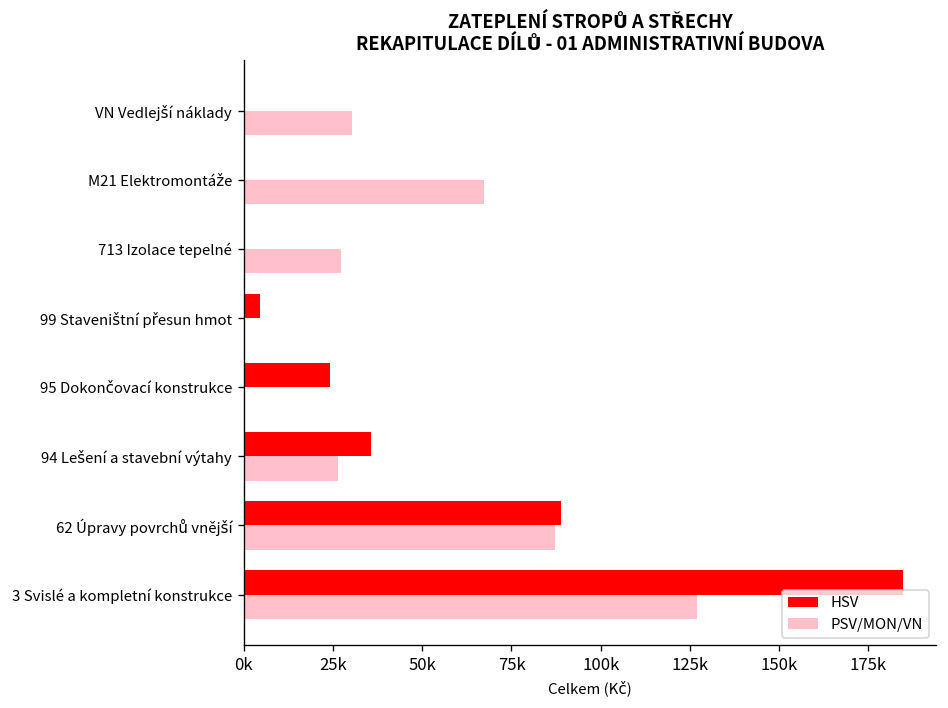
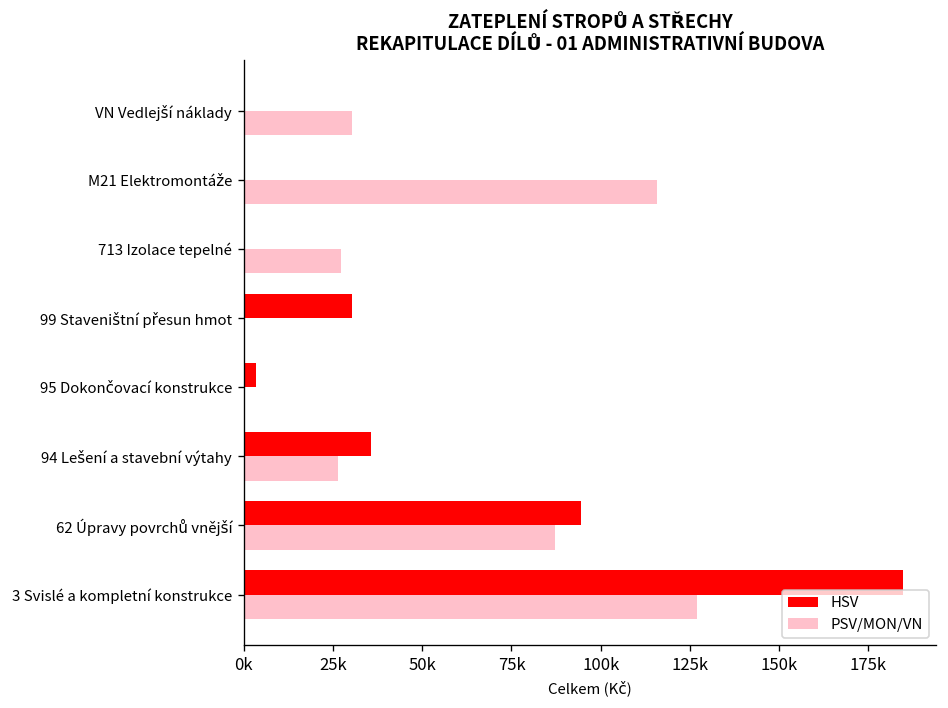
PSV/MON/VN, M21 Elektromontáže: 67000 -> 116000
HSV, 99 Staveništní přesun hmot: 5000 -> 30000
HSV, 95 Dokončovací konstrukce: 24000 -> 3000
HSV, 62 Úpravy povrchů vnější: 89000 -> 94000
